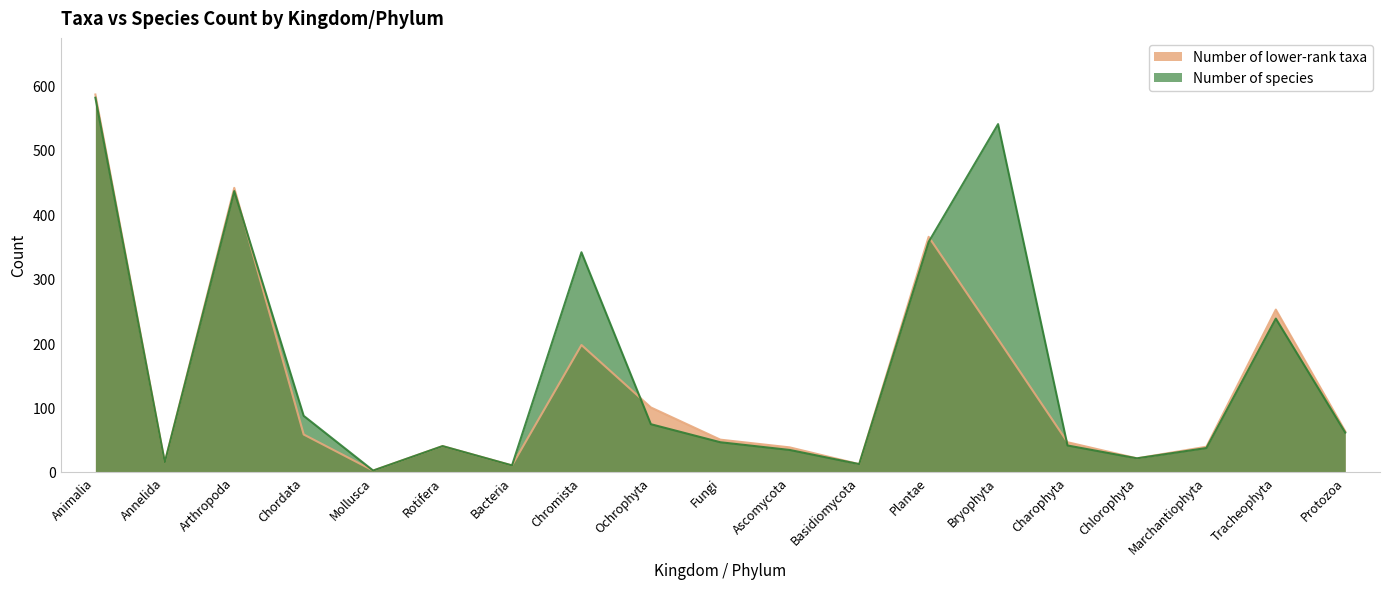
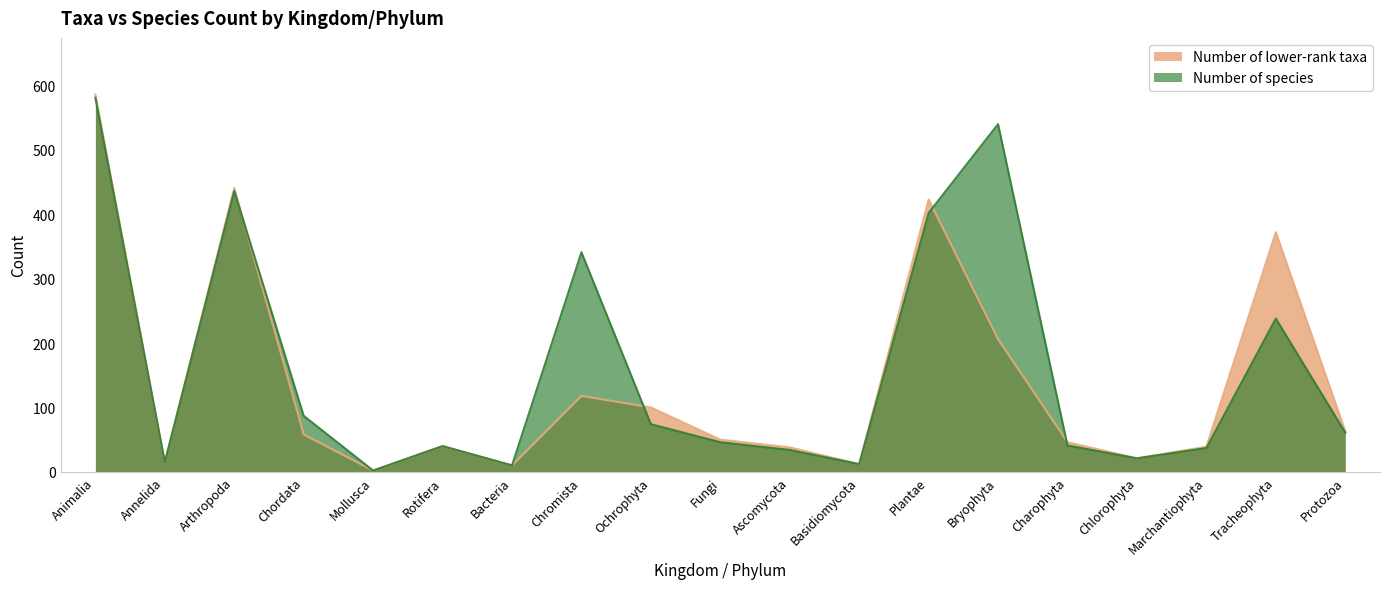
Number of lower-rank taxa, Chromista: 200 -> 120
Number of lower-rank taxa, Plantae: 370 -> 420
Number of species, Plantae: 360 -> 400
Number of lower-rank taxa, Tracheophyta: 250 -> 370
